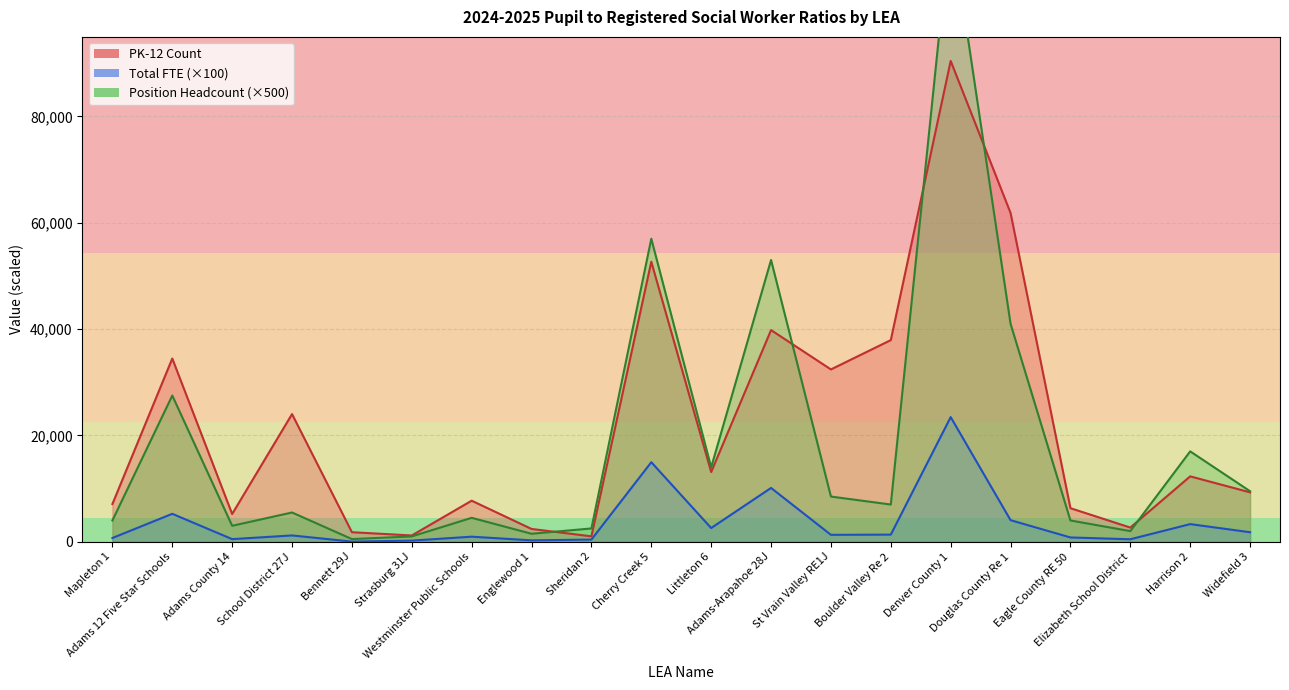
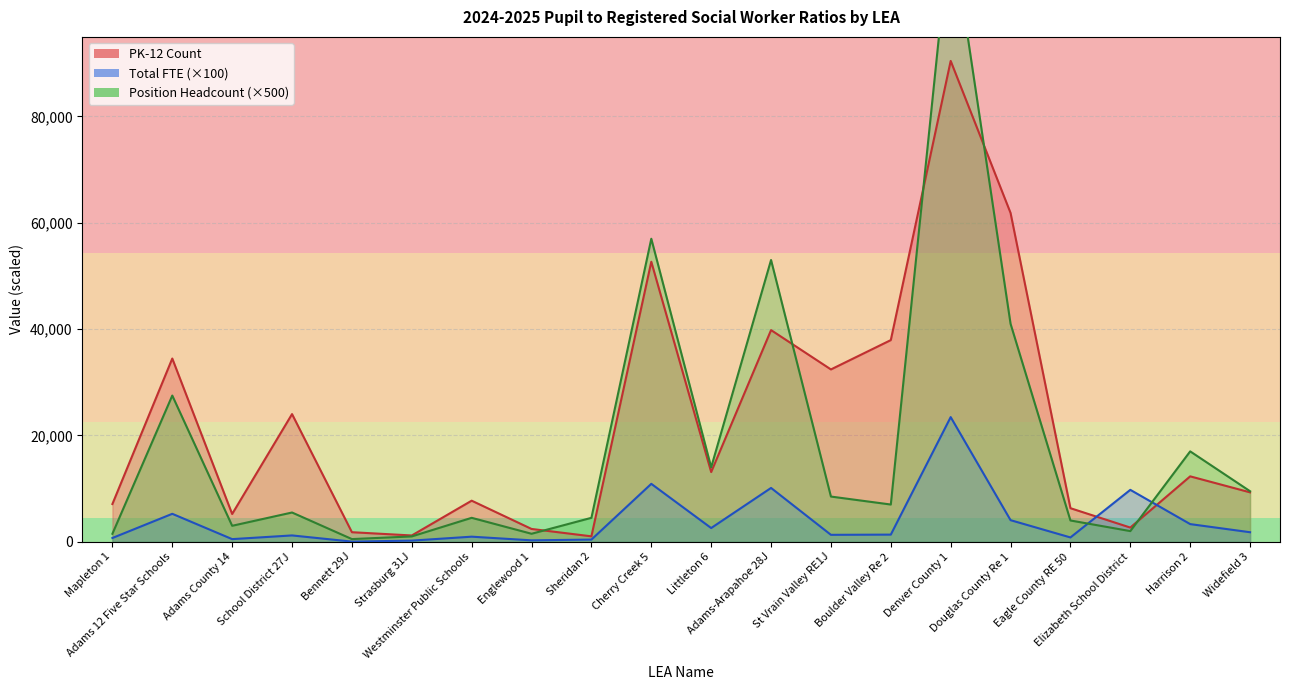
Position Headcount (×500), Mapleton 1: 4,000 -> 2,000
Position Headcount (×500), Sheridan 2: 3,000 -> 5,000
Total FTE (×100), Cherry Creek 5: 15,000 -> 11,000
Total FTE (×100), Elizabeth School District: 0 -> 10,000
